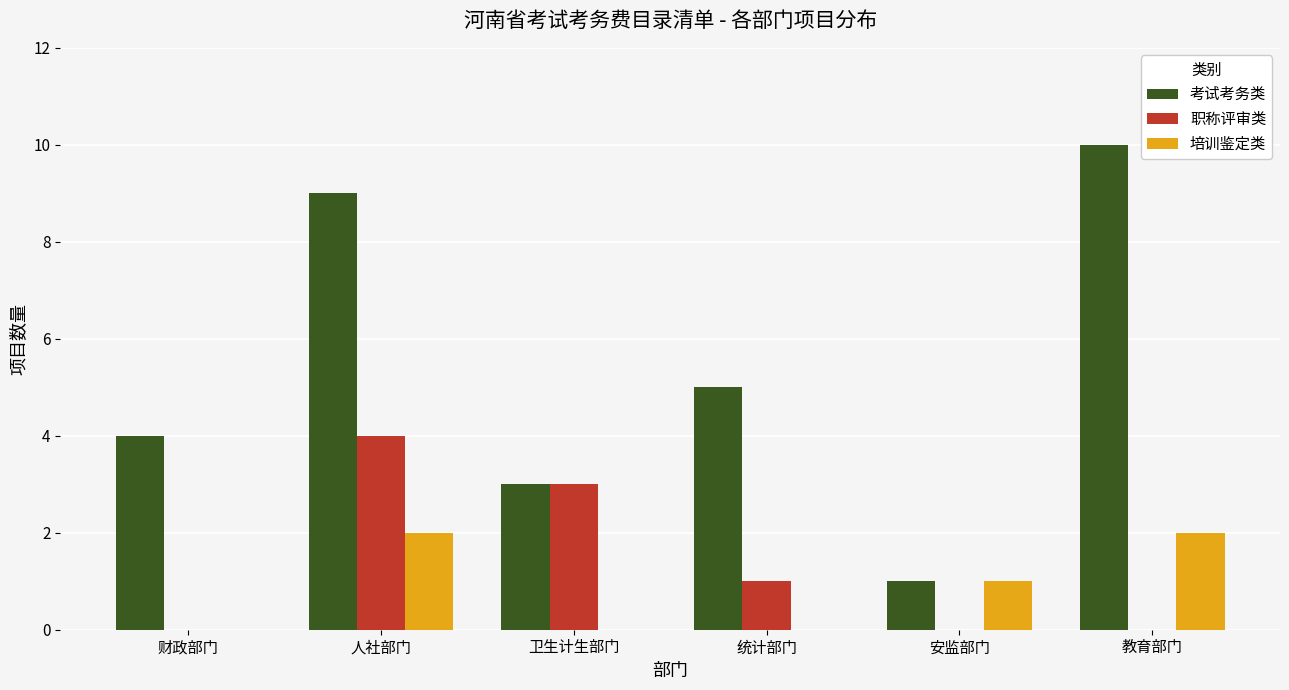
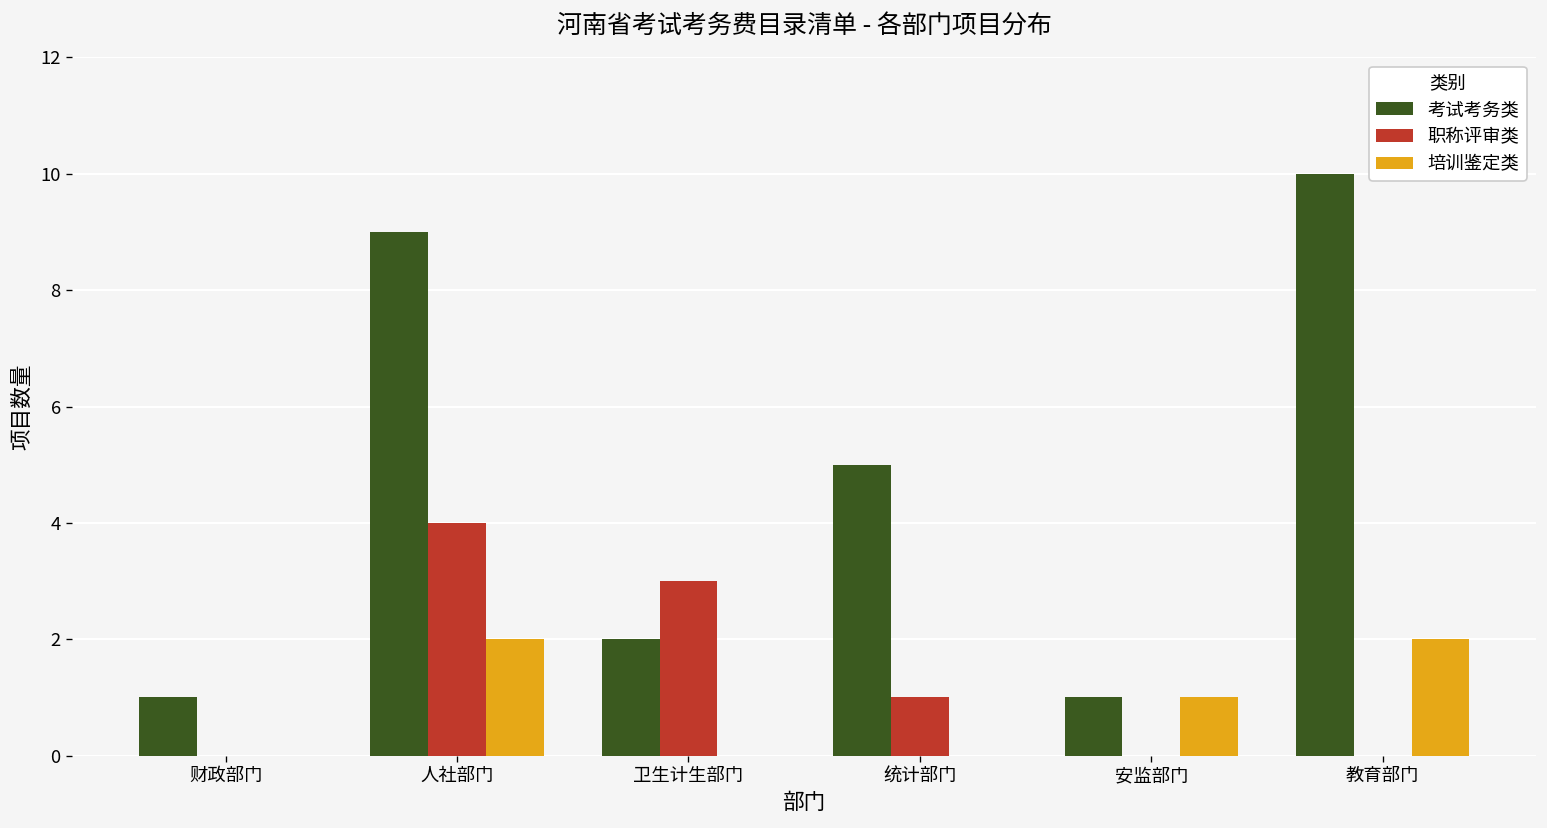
考试考务类, 财政部门: 4 -> 1
考试考务类, 卫生计生部门: 3 -> 2
